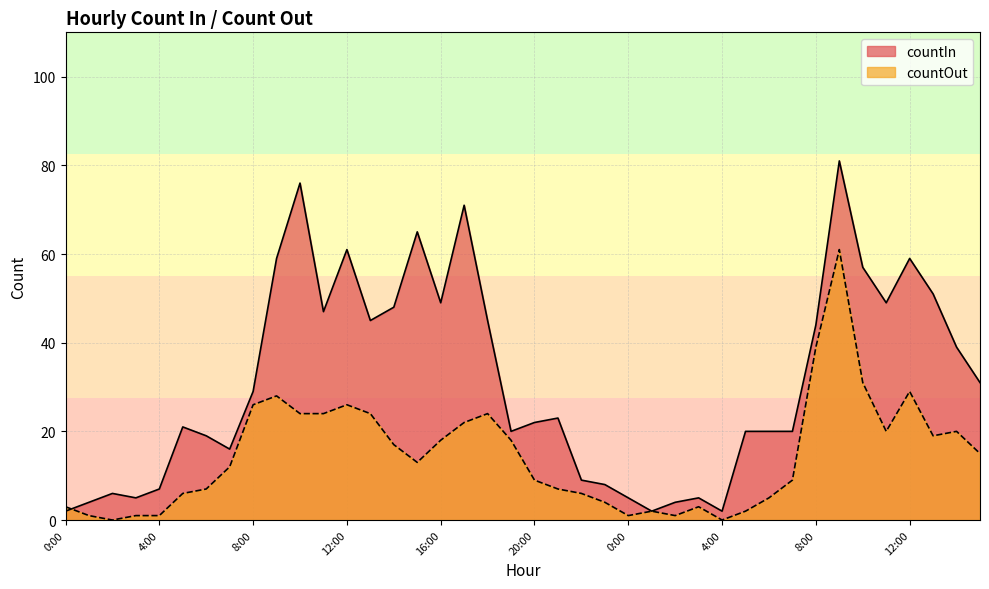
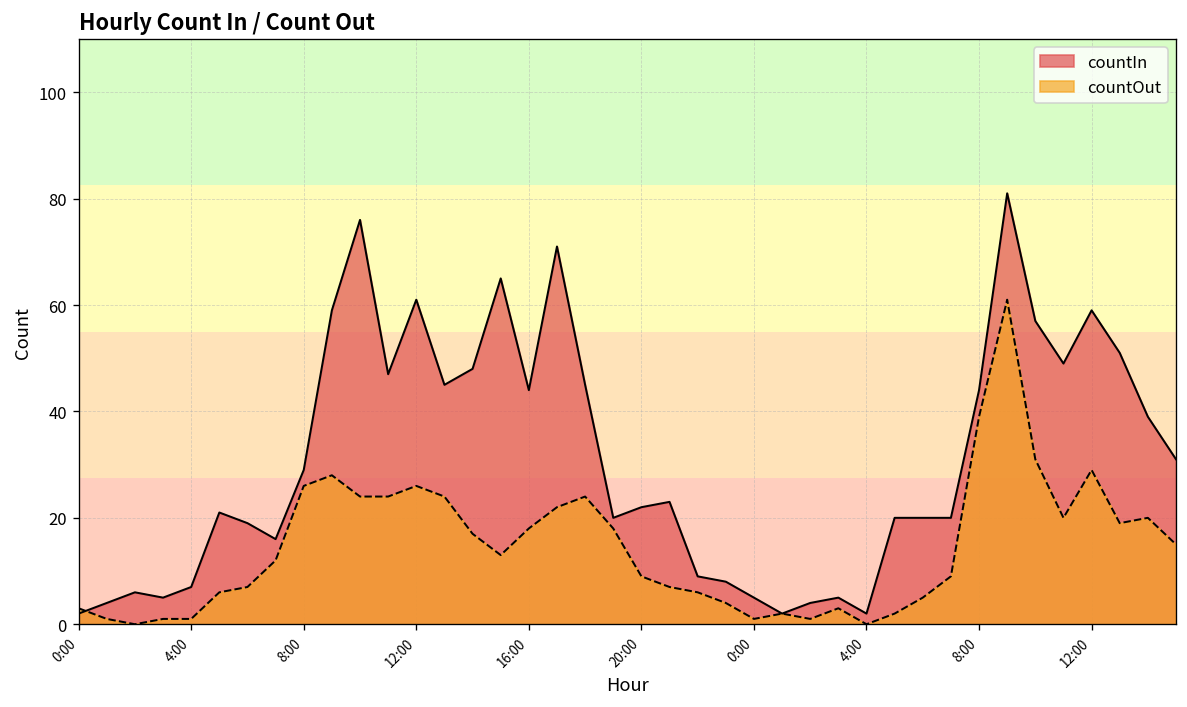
countIn, 16:00: 49 -> 44
